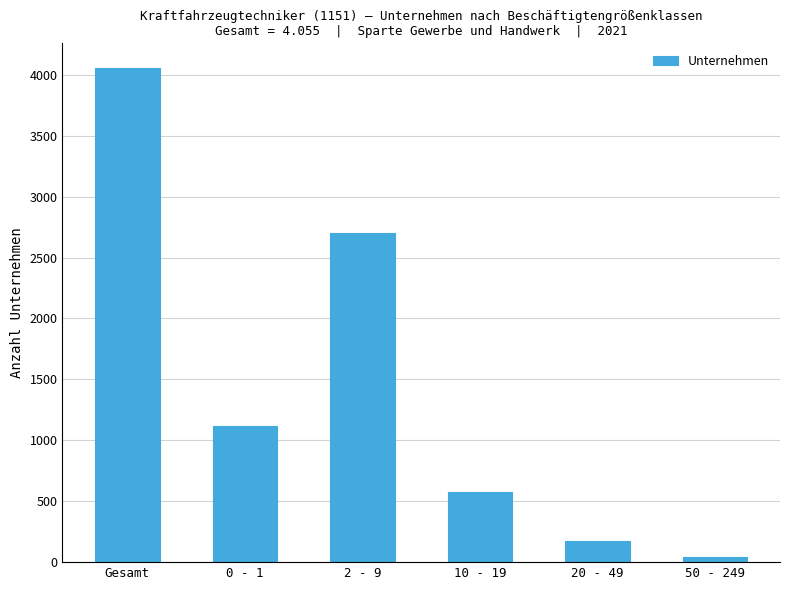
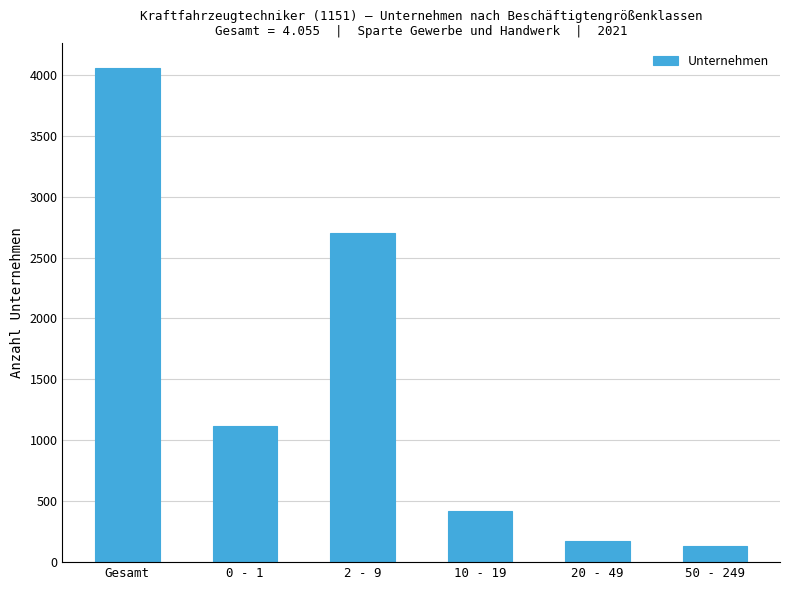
10 - 19: 580 -> 420
50 - 249: 40 -> 140
